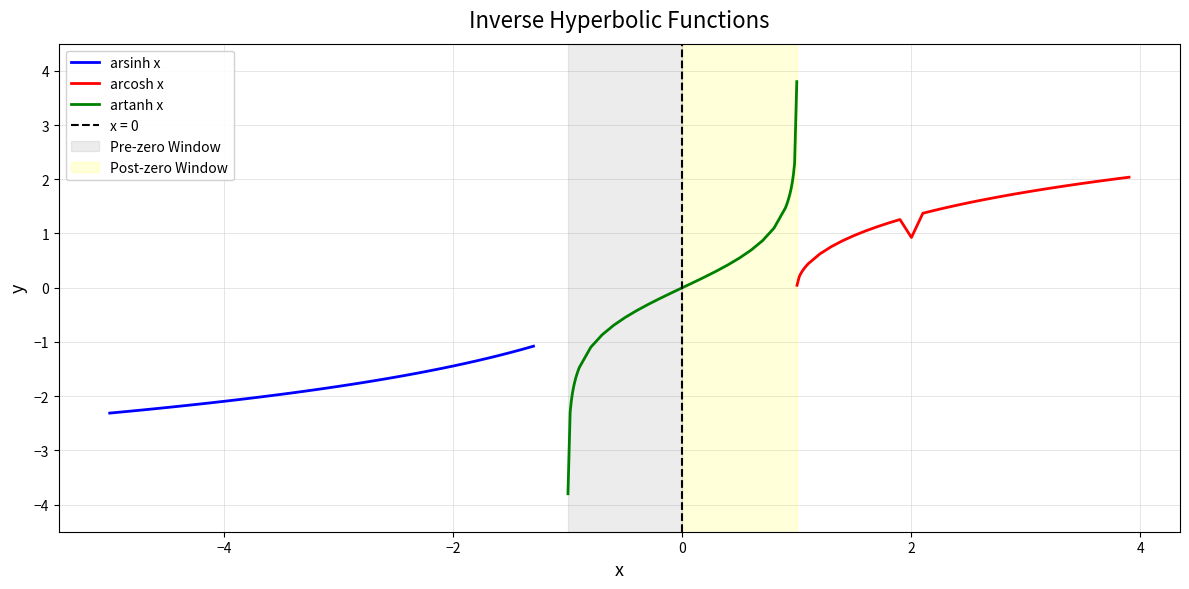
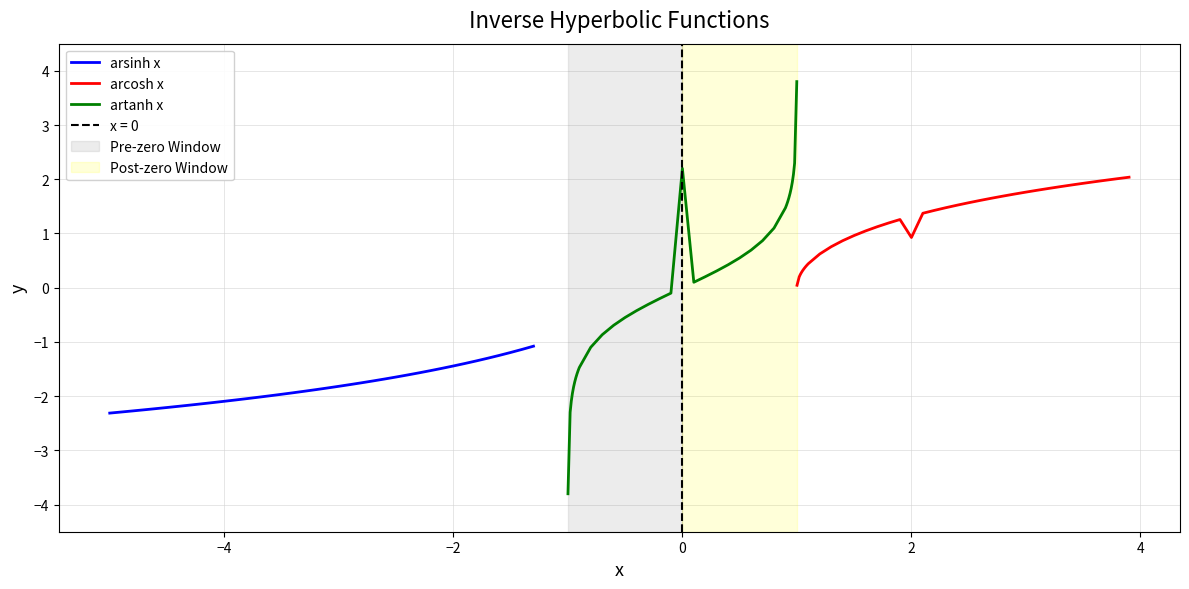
artanh x, 0: 0.0 -> 2.2
